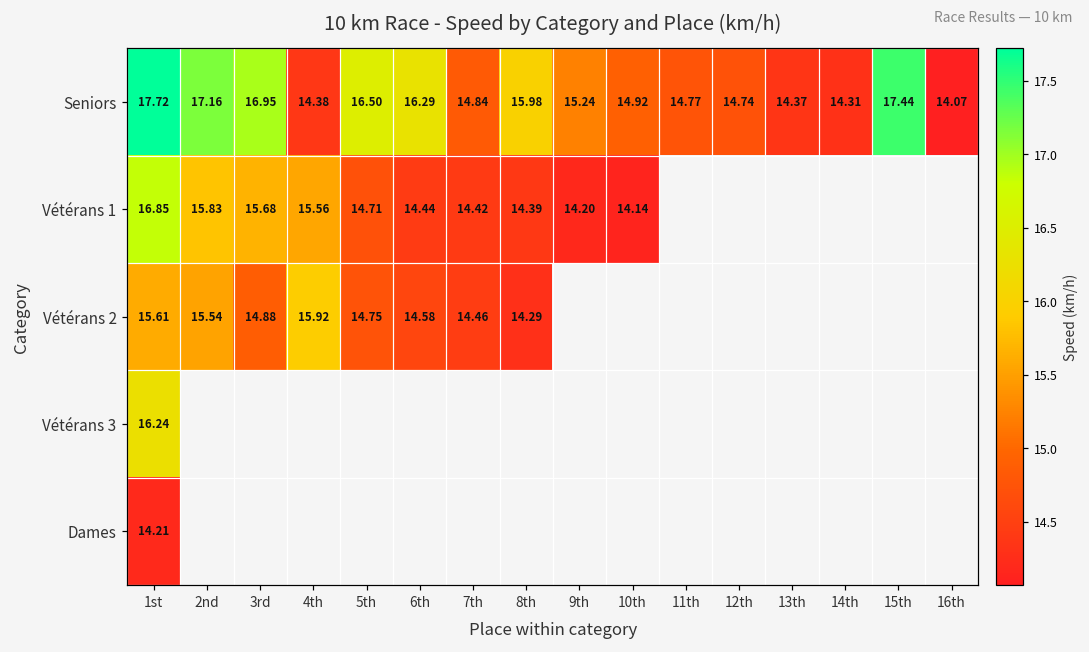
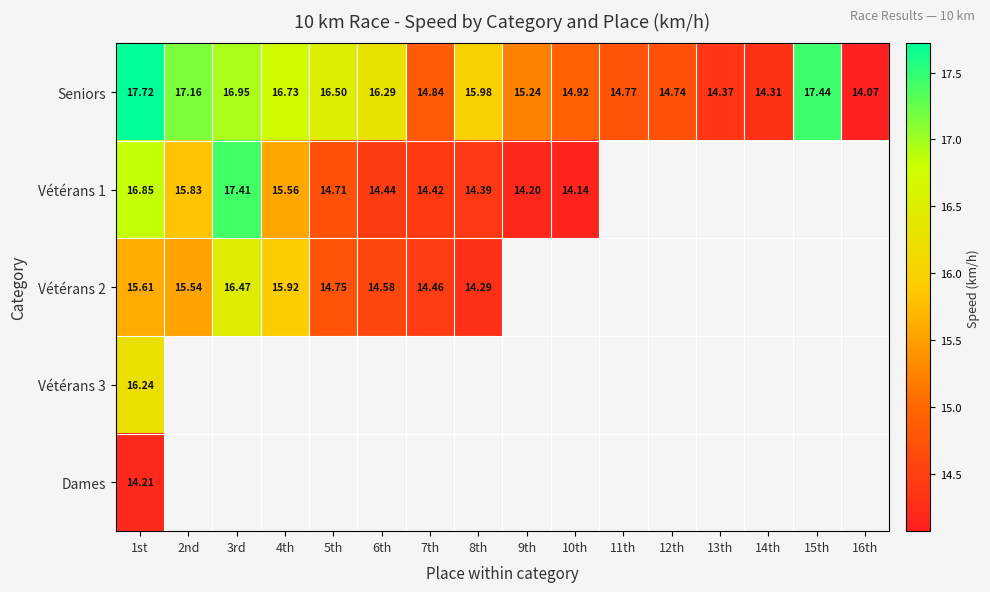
Seniors, 4th: 14.38 -> 16.73
Vétérans 1, 3rd: 15.68 -> 17.41
Vétérans 2, 3rd: 14.88 -> 16.47
